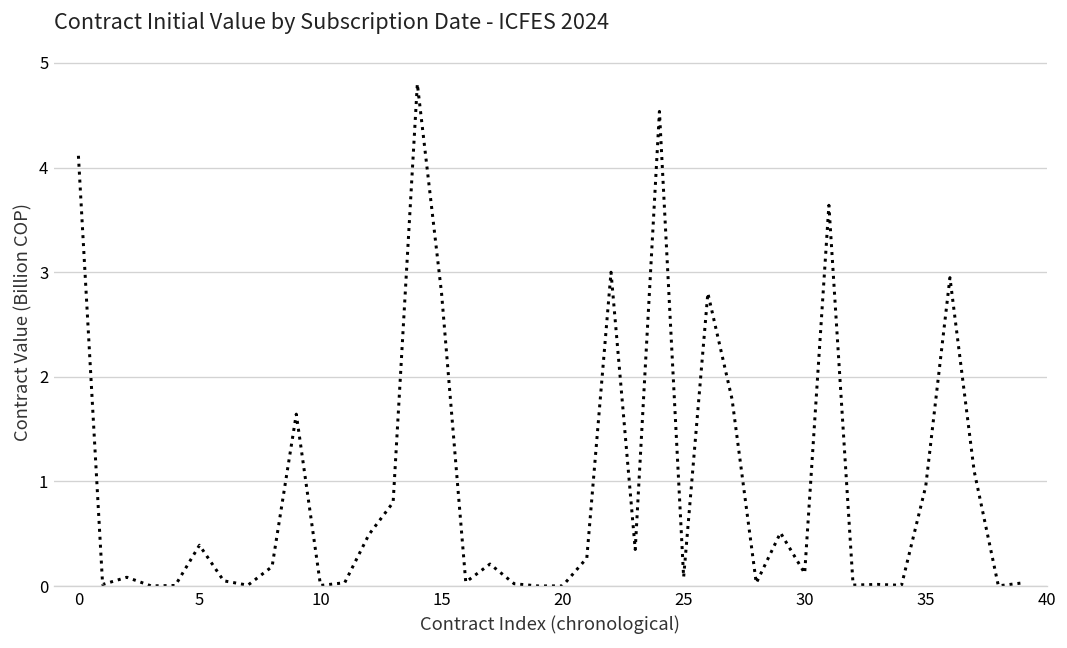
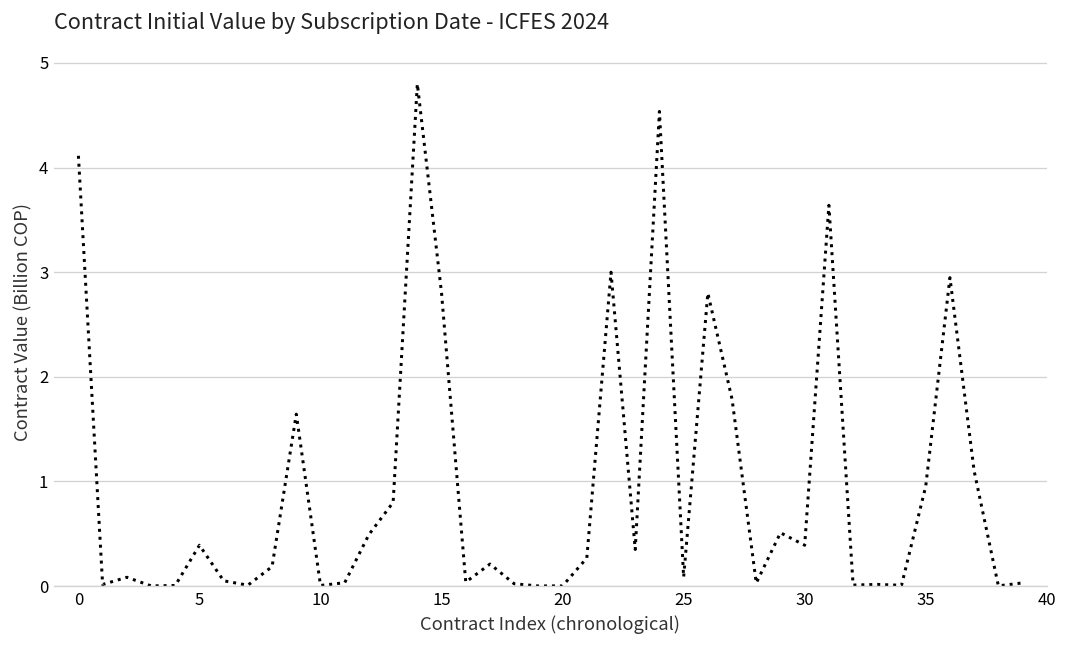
30: 0.1 -> 0.4
